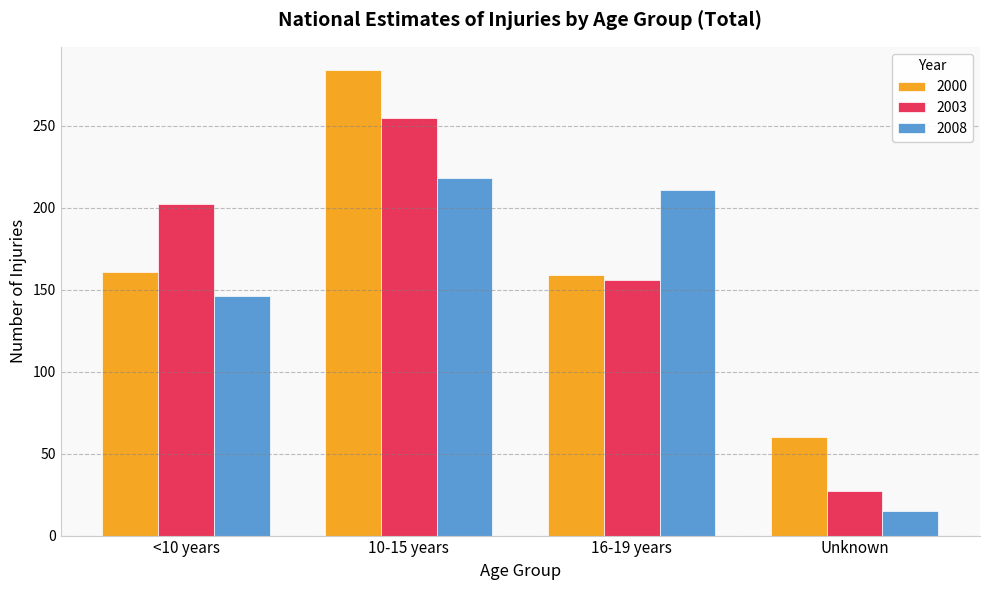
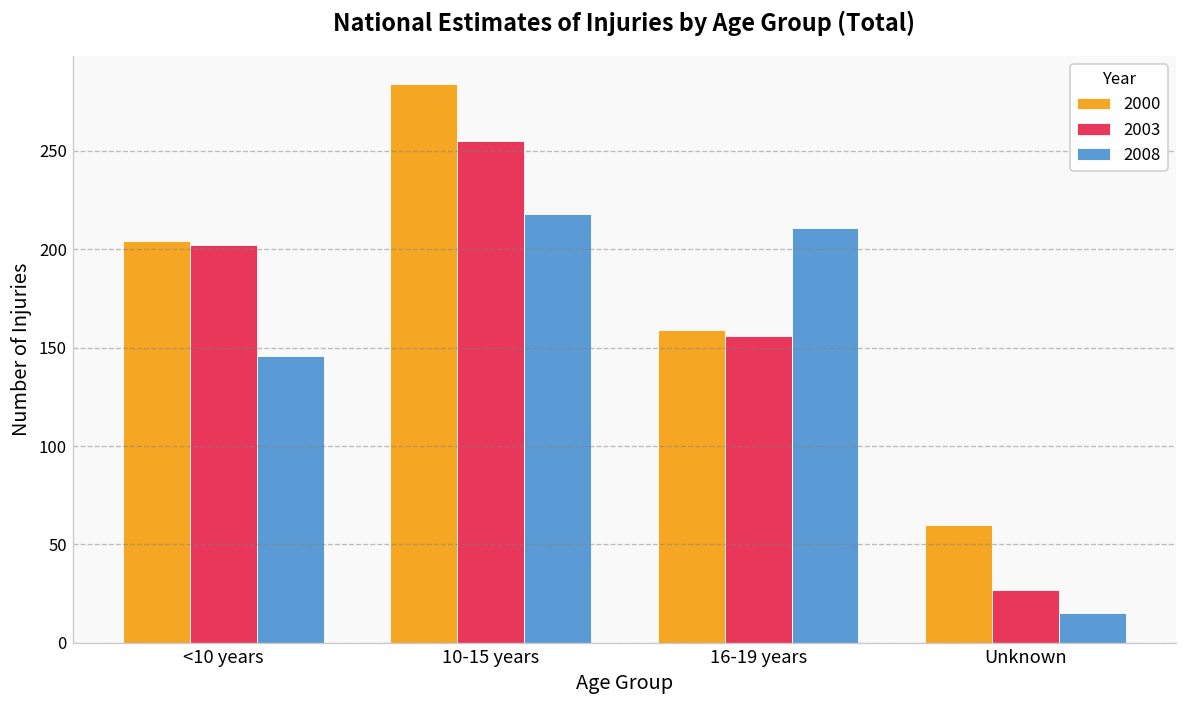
2000, <10 years: 161 -> 204
